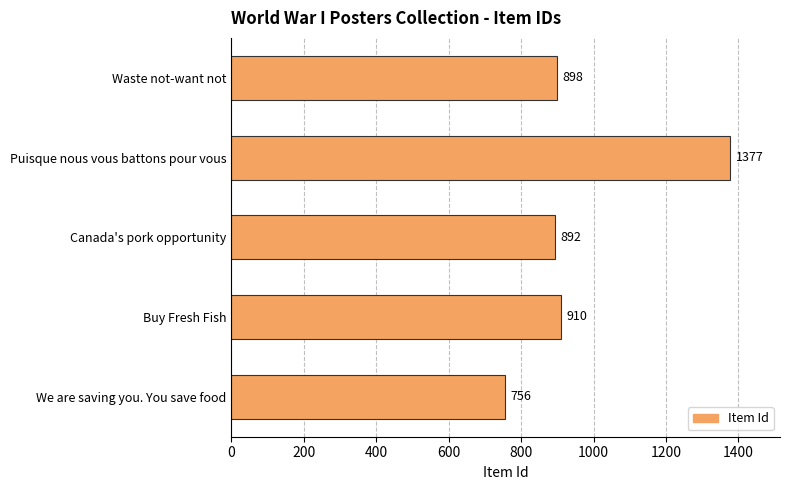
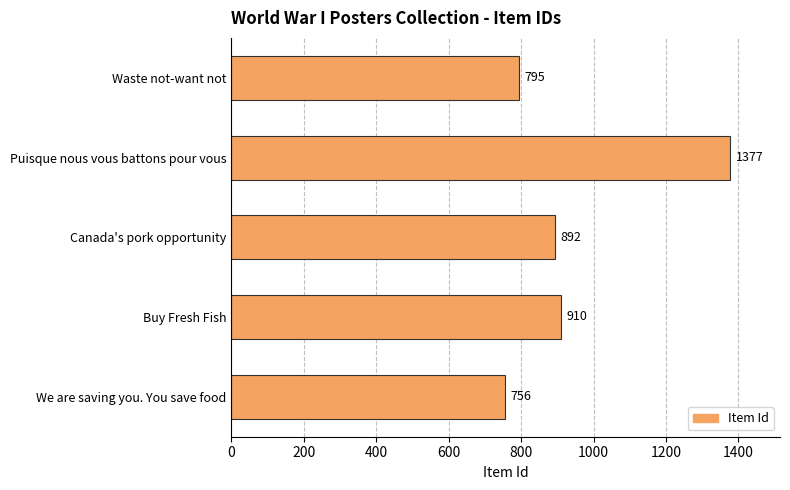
Waste not-want not: 898 -> 795
